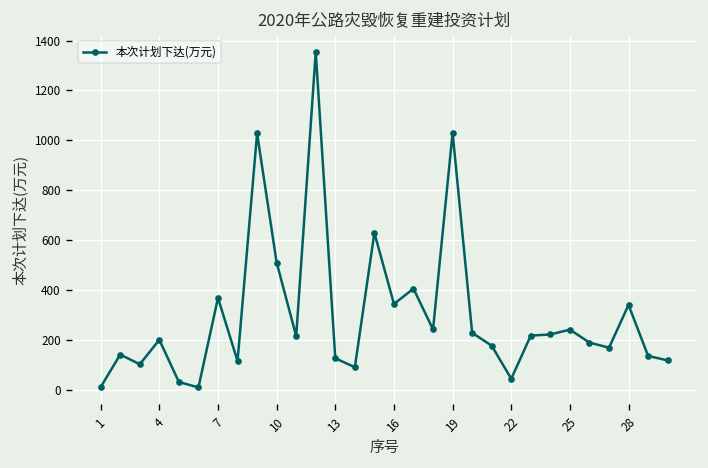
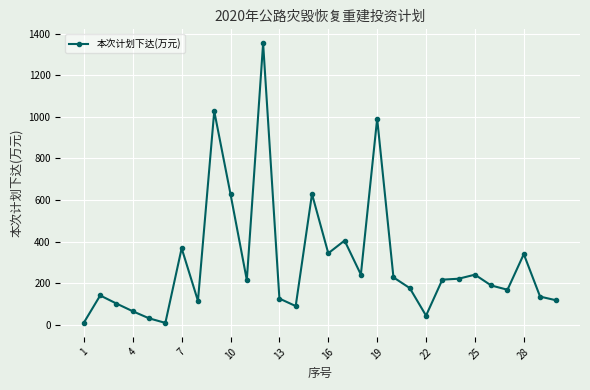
4: 200 -> 70
10: 510 -> 630
19: 1030 -> 990
